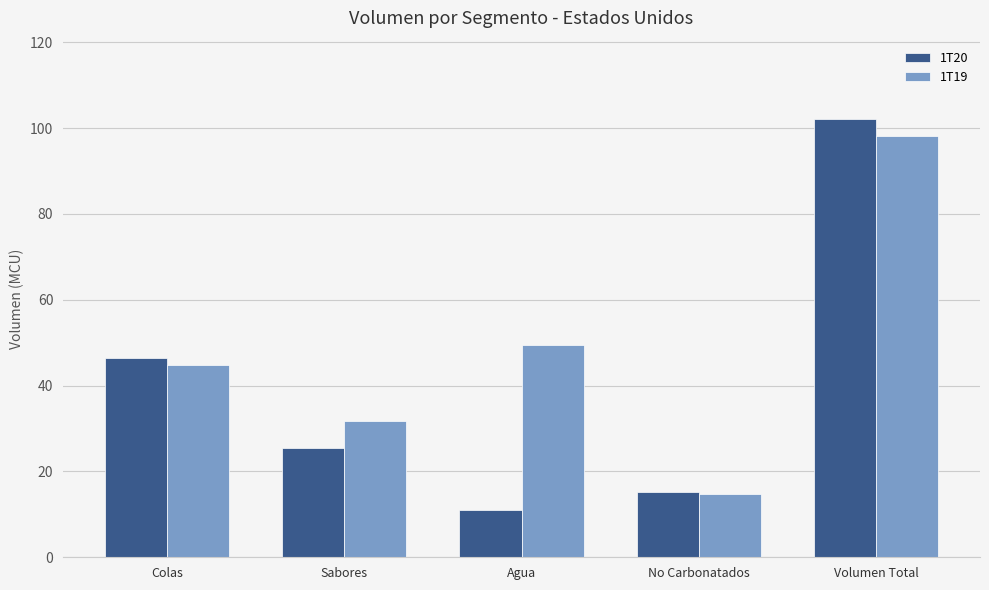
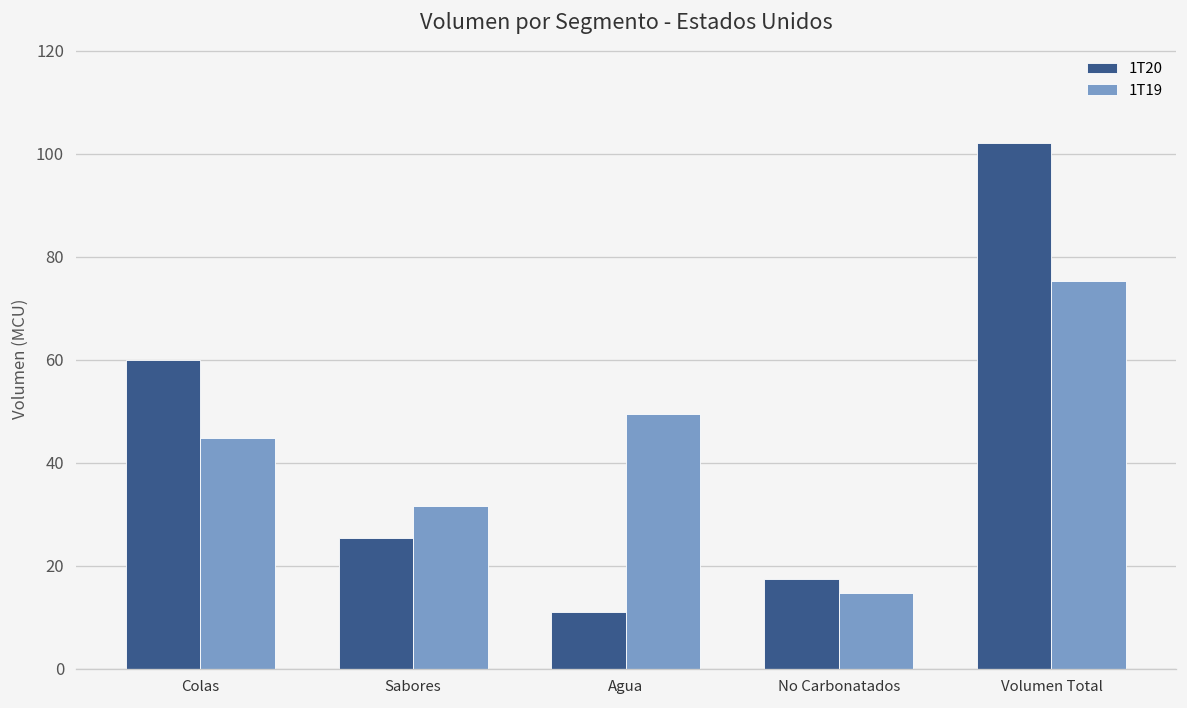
1T20, Colas: 46 -> 60
1T20, No Carbonatados: 15 -> 17
1T19, Volumen Total: 98 -> 75
